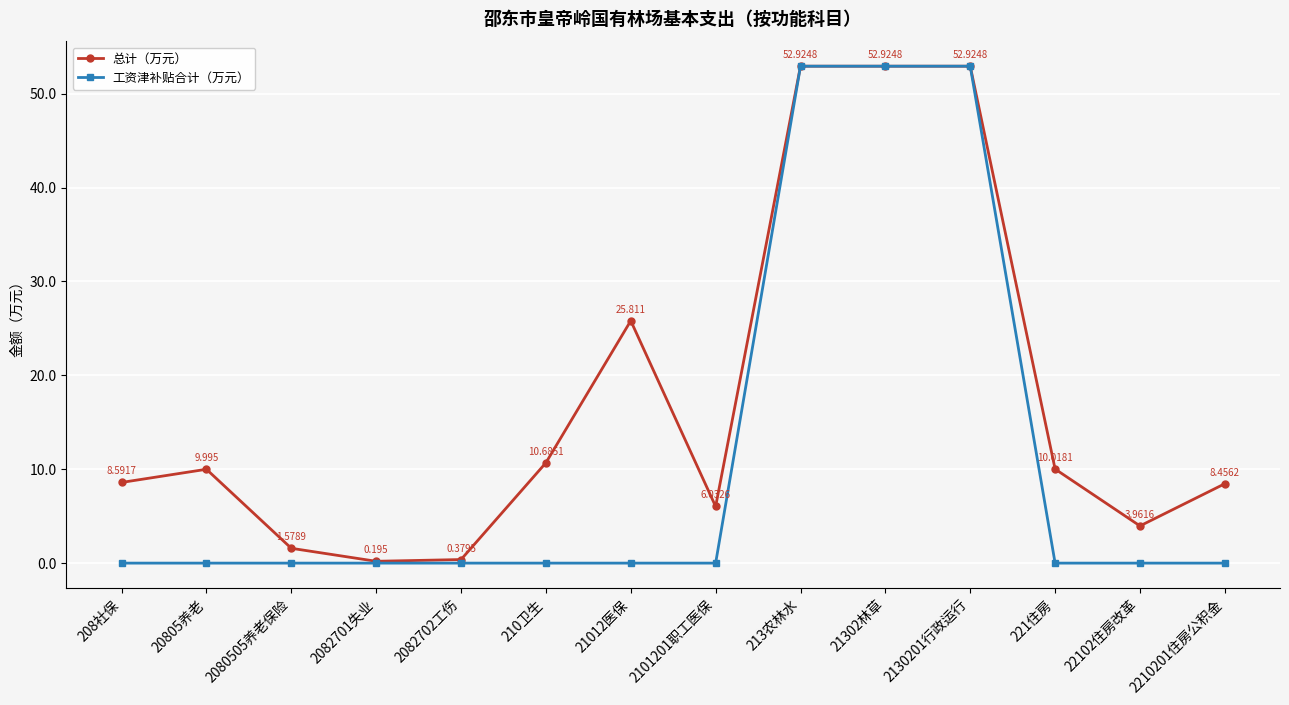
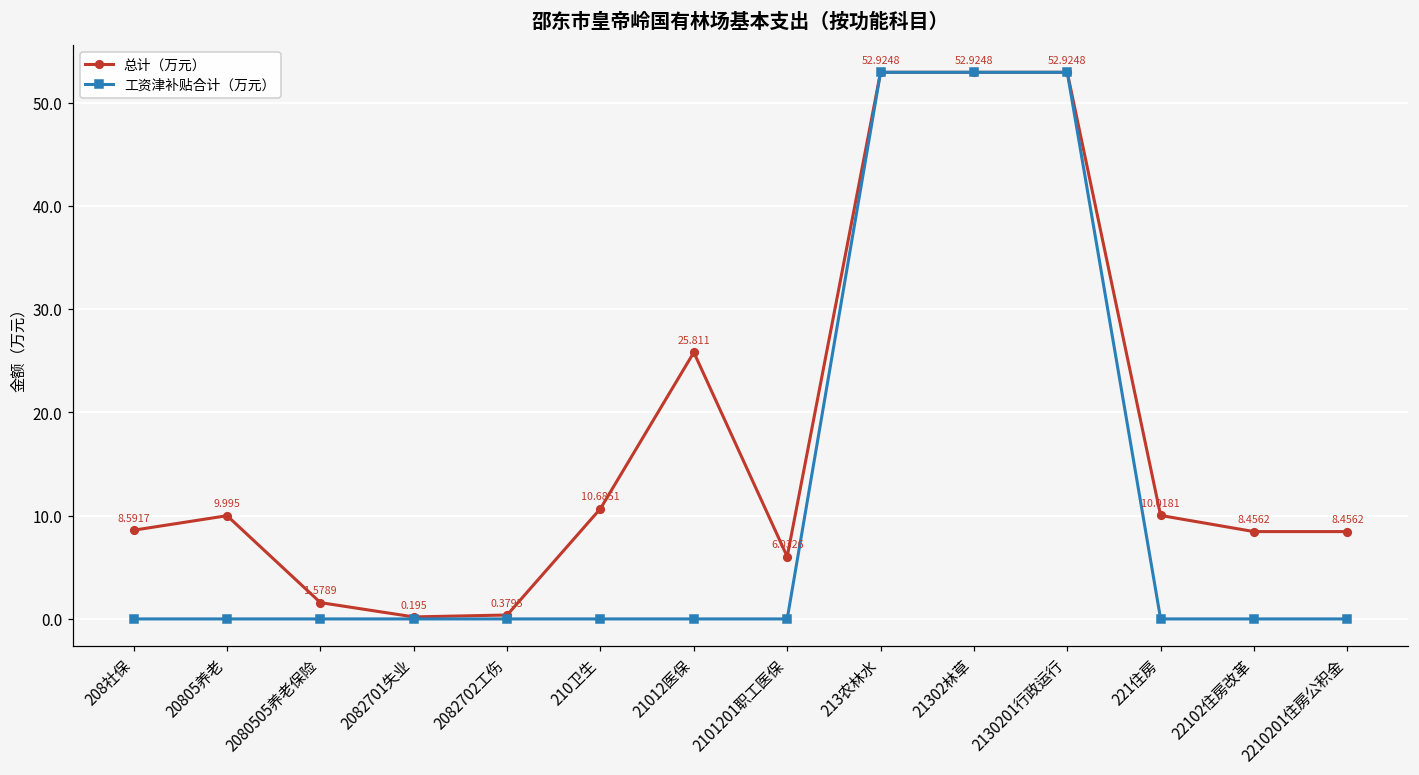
总计（万元）, 22102住房改革: 3.9616 -> 8.4562
